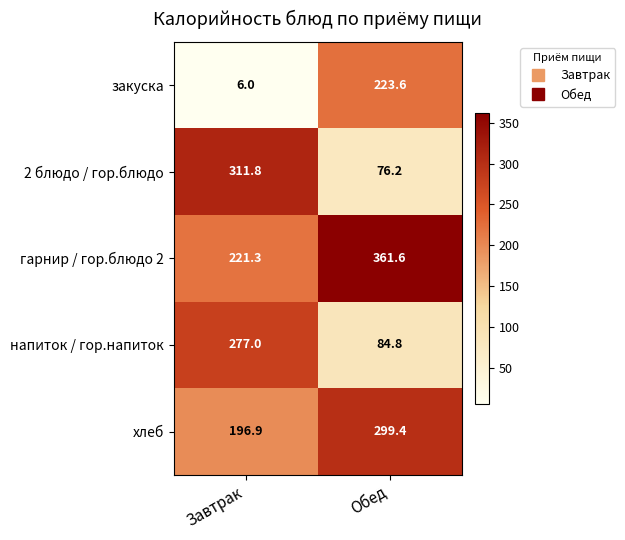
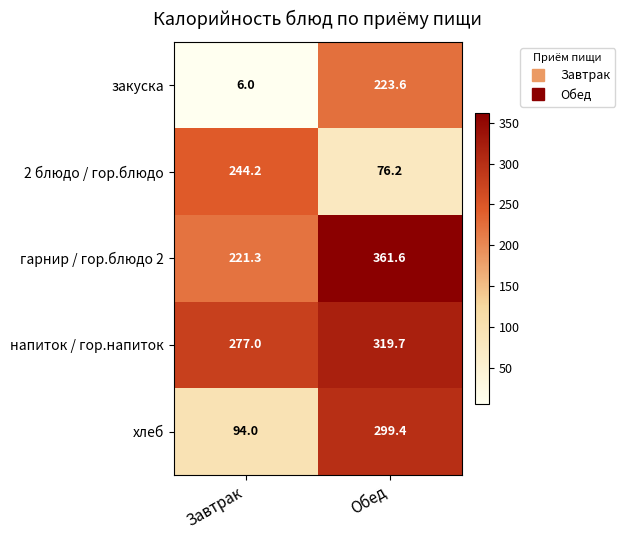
2 блюдо / гор.блюдо, Завтрак: 311.8 -> 244.2
напиток / гор.напиток, Обед: 84.8 -> 319.7
хлеб, Завтрак: 196.9 -> 94.0
